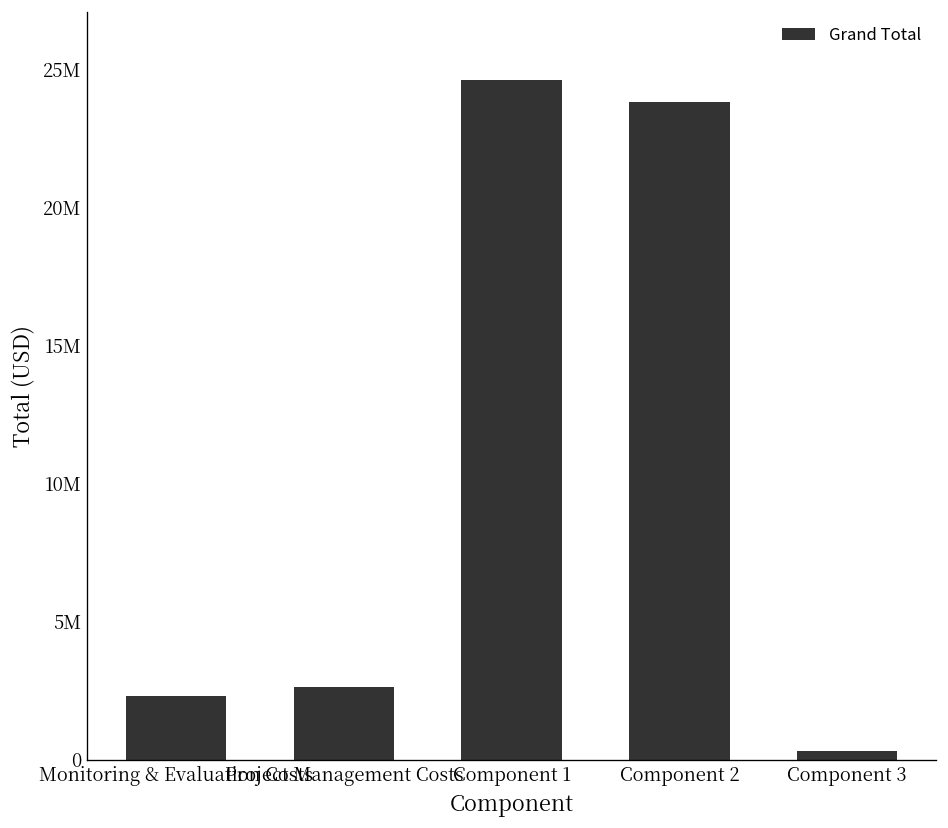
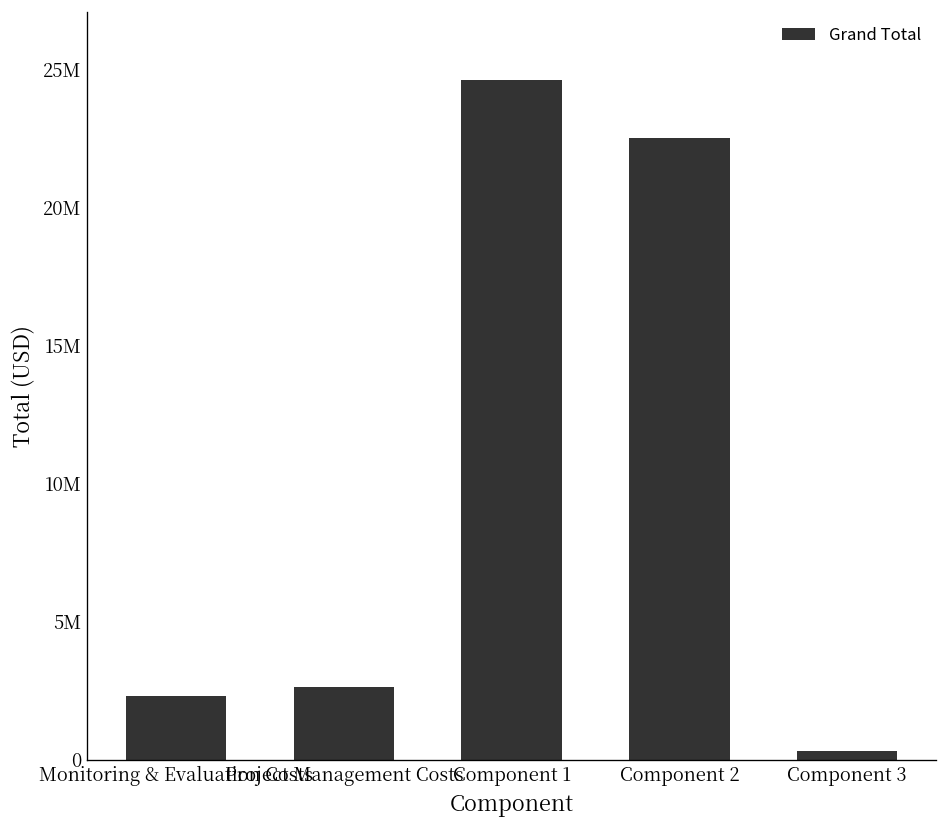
Component 2: 23800000 -> 22500000
